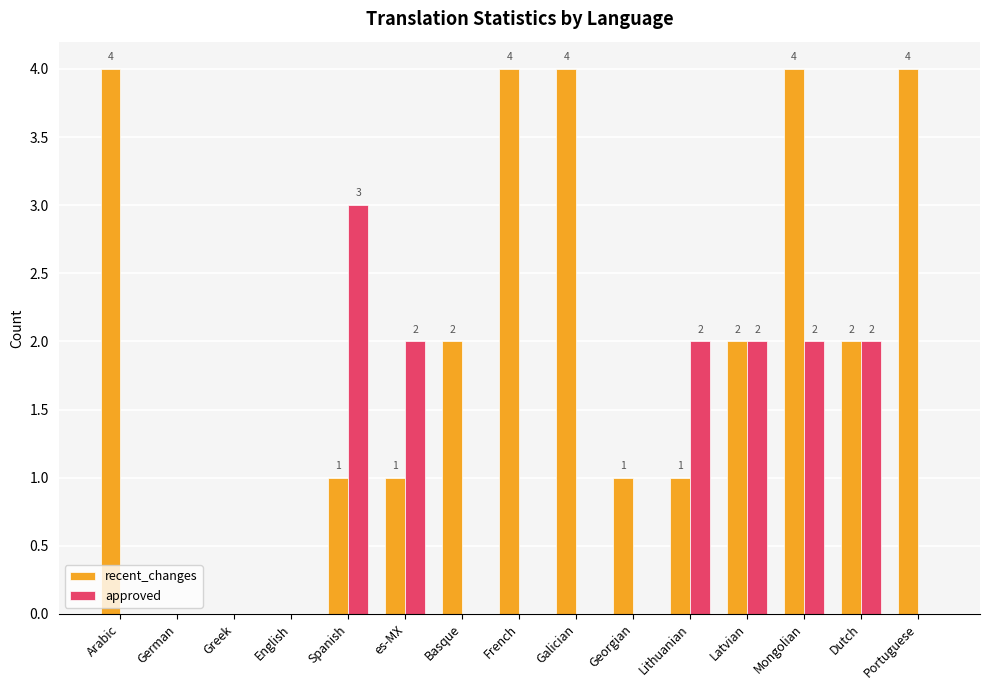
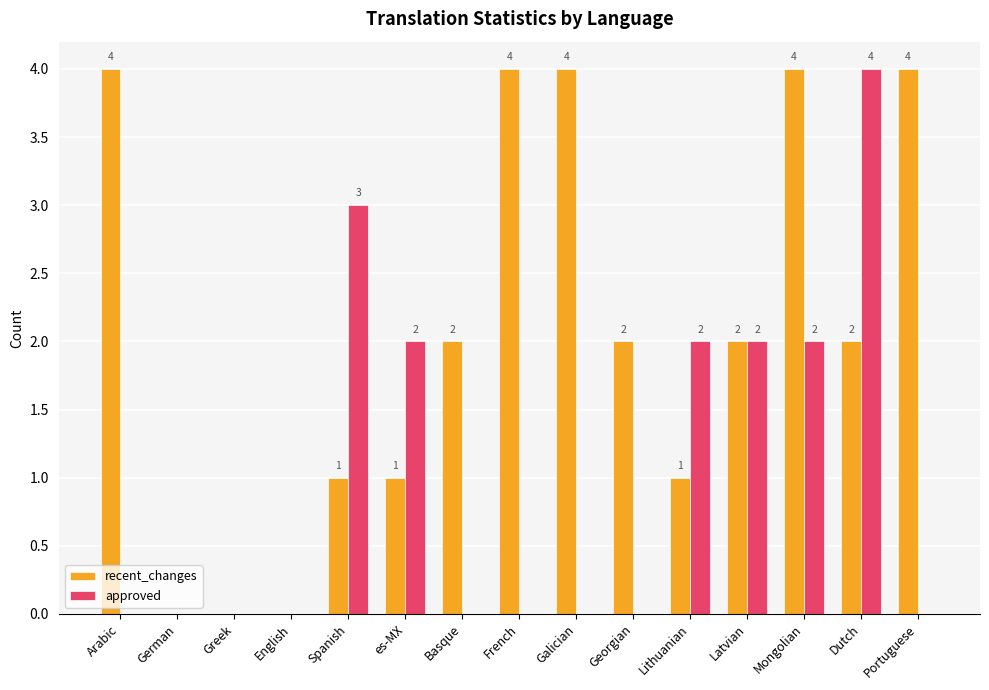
recent_changes, Georgian: 1 -> 2
approved, Dutch: 2 -> 4
